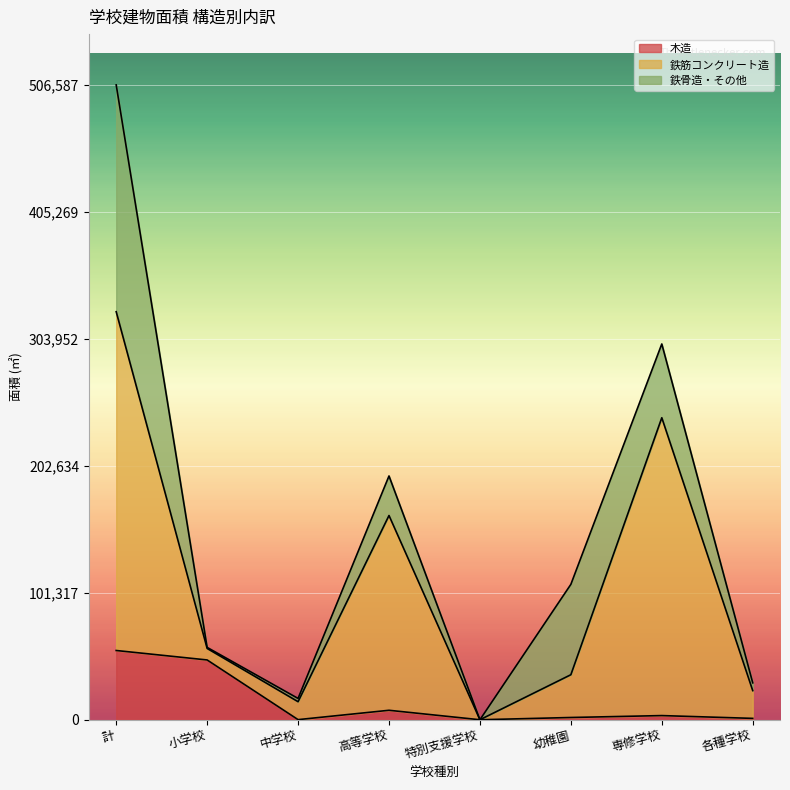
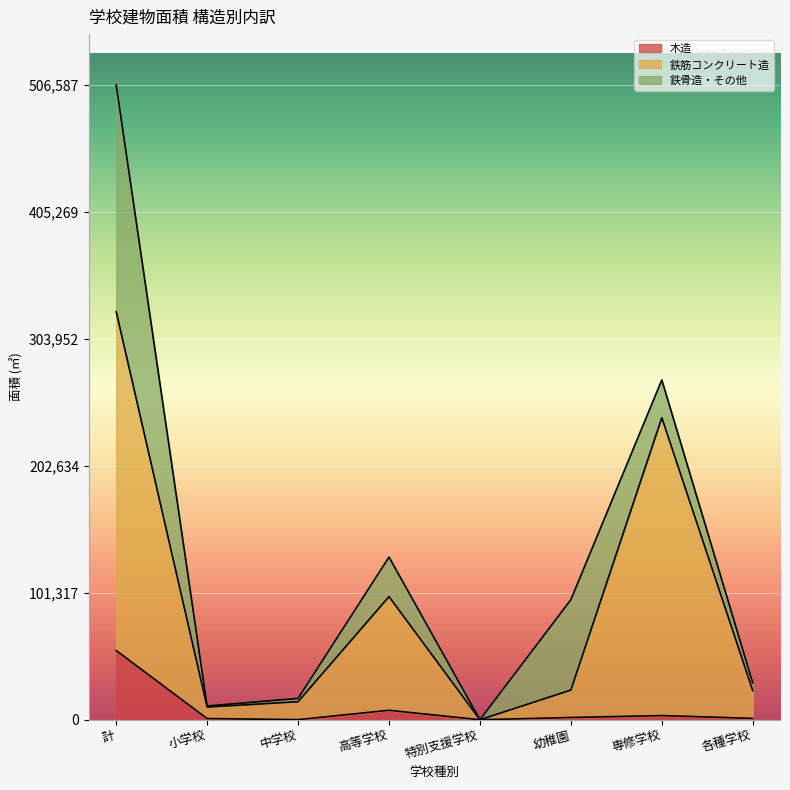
木造, 小学校: 48,000 -> 1,000
鉄筋コンクリート造, 高等学校: 155,000 -> 91,000
鉄筋コンクリート造, 幼稚園: 34,000 -> 22,000
鉄骨造・その他, 専修学校: 59,000 -> 30,000
